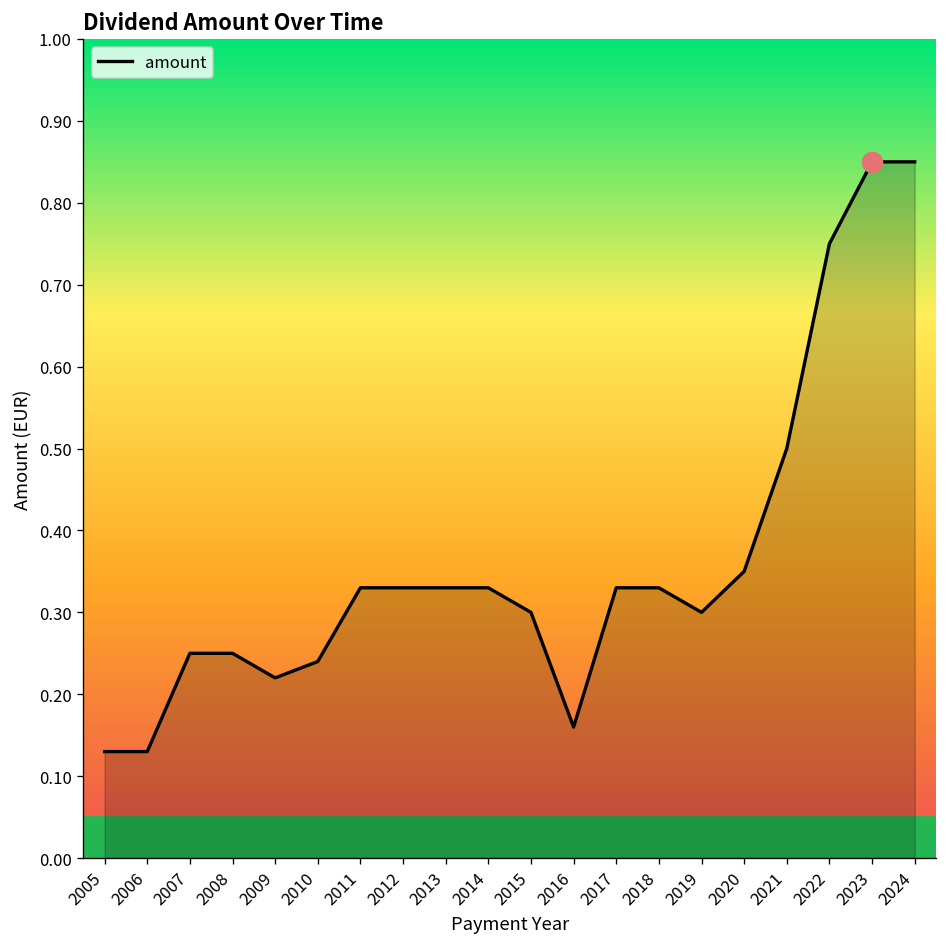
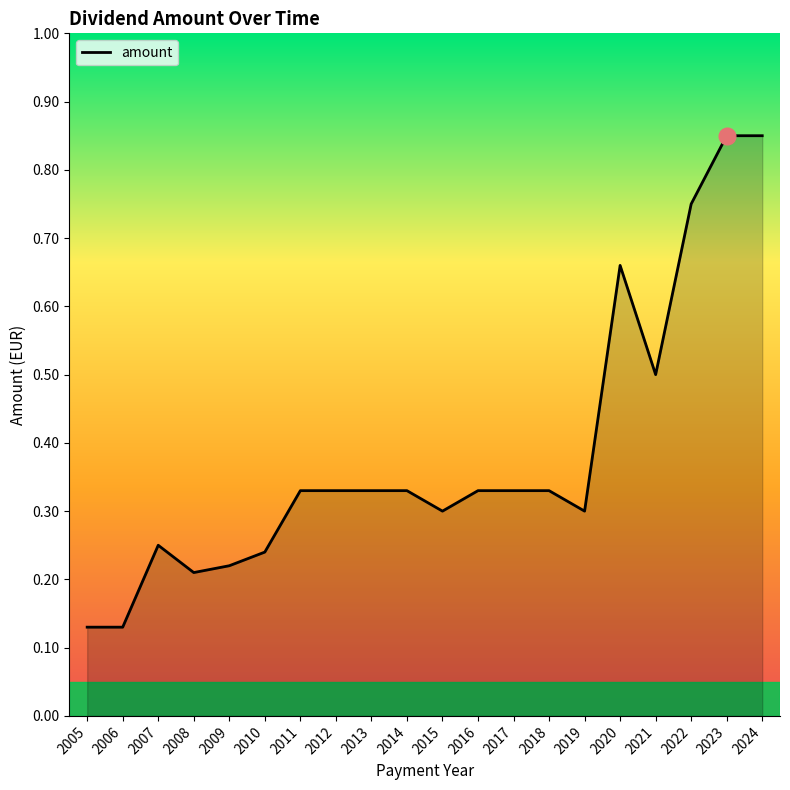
amount, 2008: 0.25 -> 0.21
amount, 2016: 0.16 -> 0.33
amount, 2020: 0.35 -> 0.66
